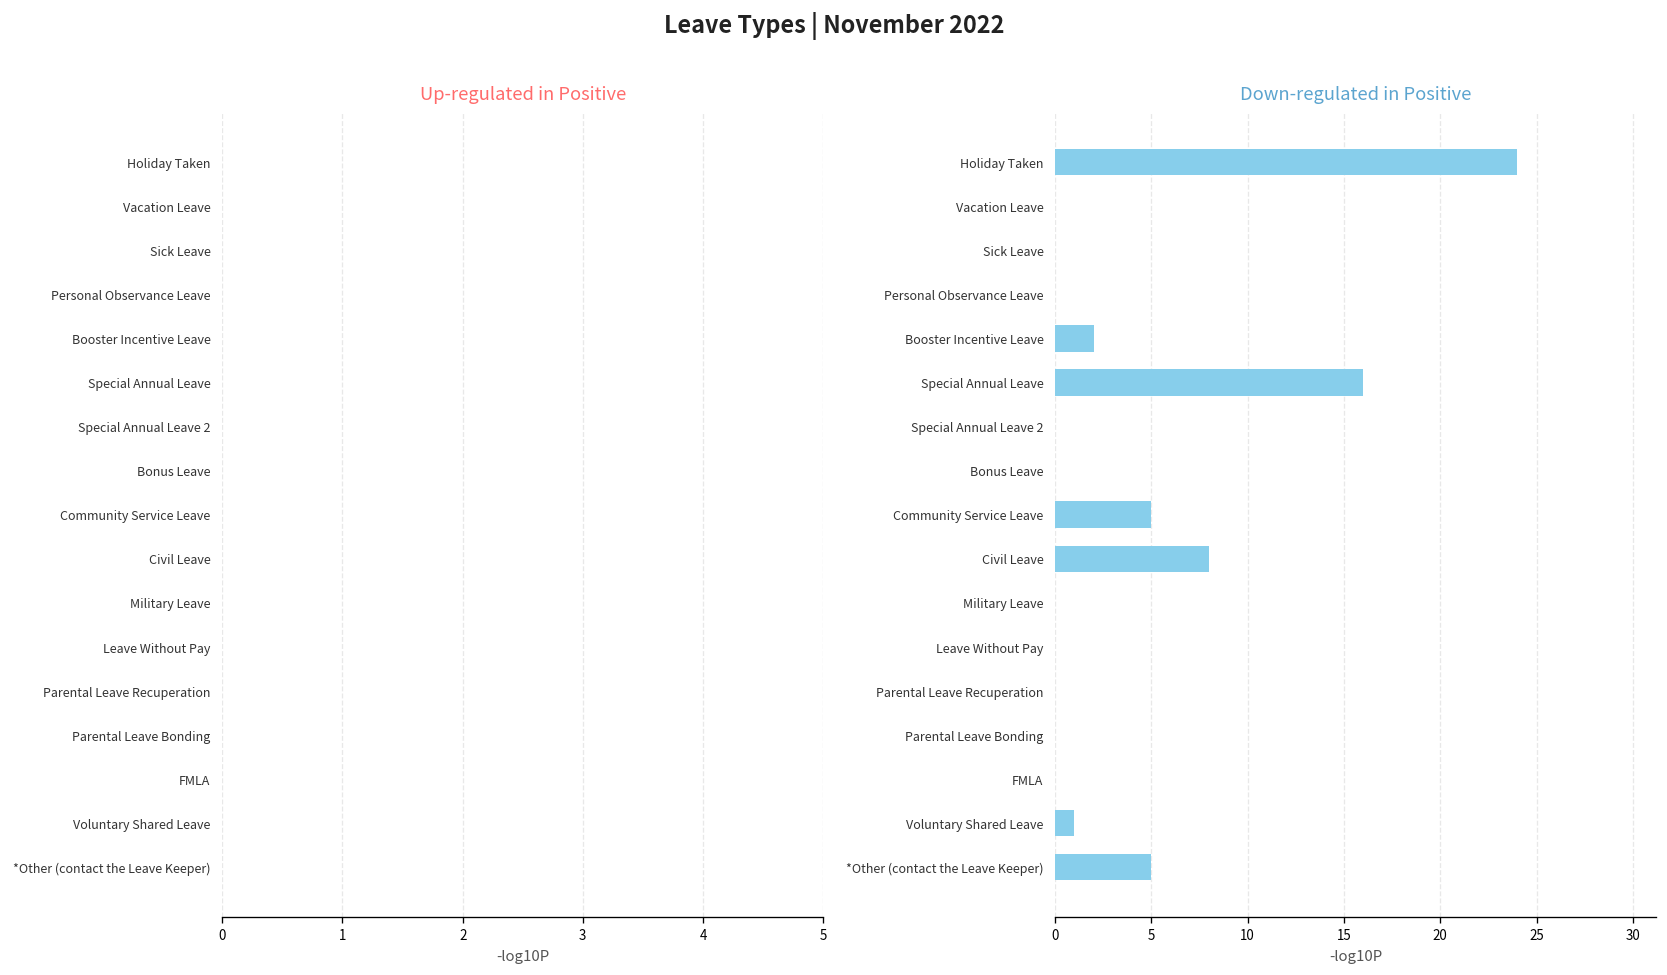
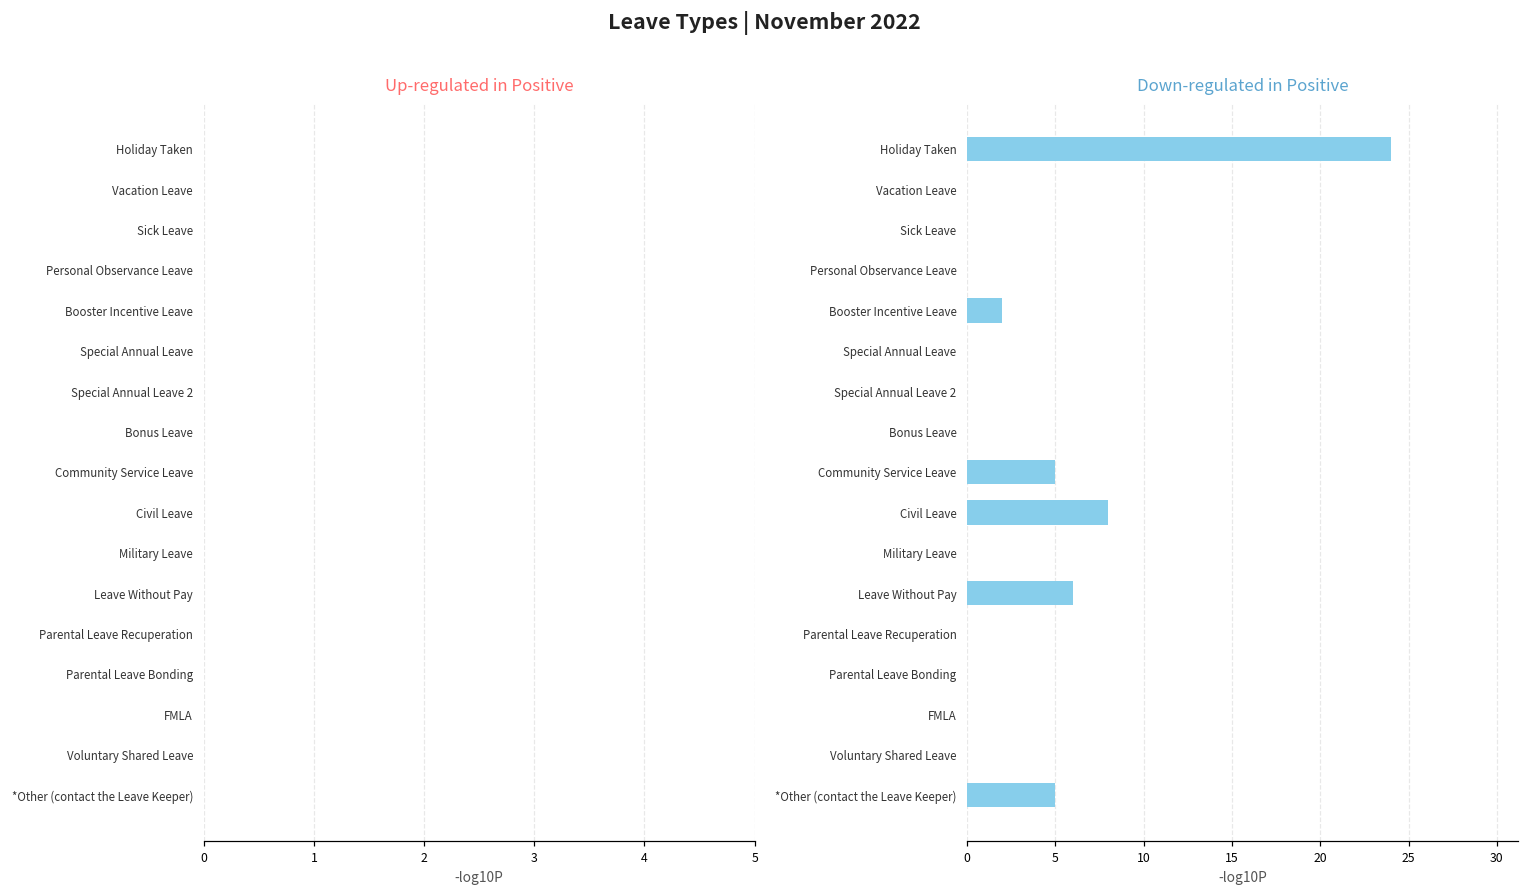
Down-regulated in Positive, Special Annual Leave: 16 -> 0
Down-regulated in Positive, Leave Without Pay: 0 -> 6
Down-regulated in Positive, Voluntary Shared Leave: 1 -> 0
